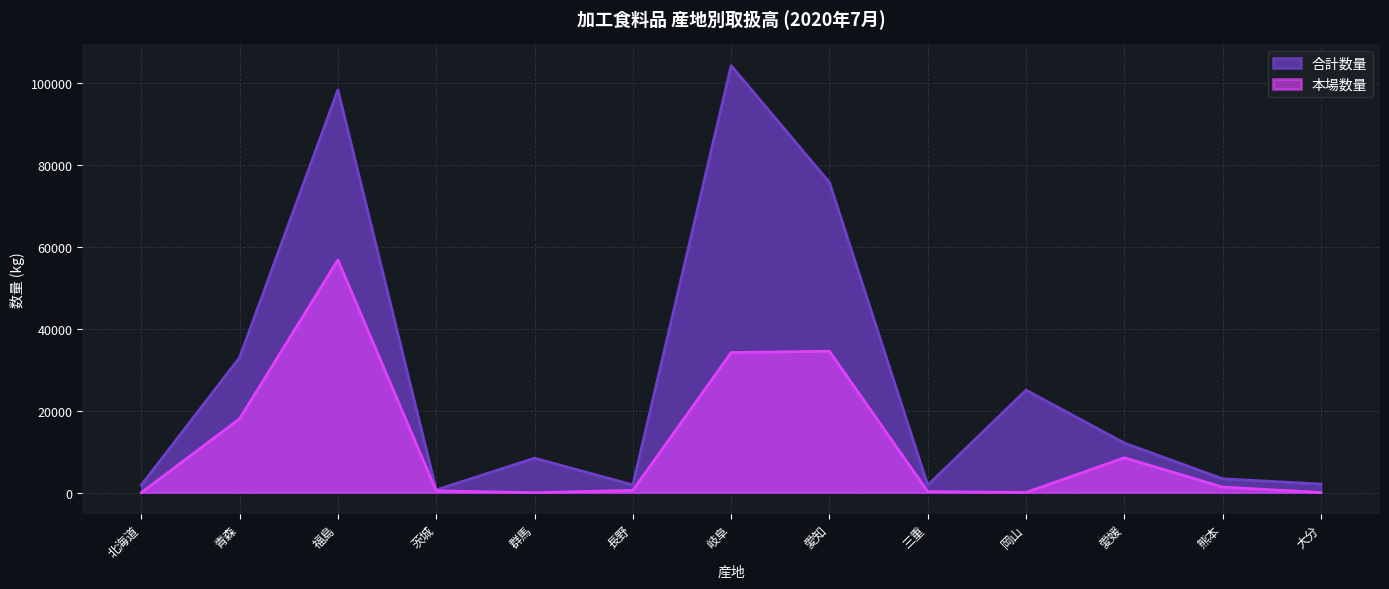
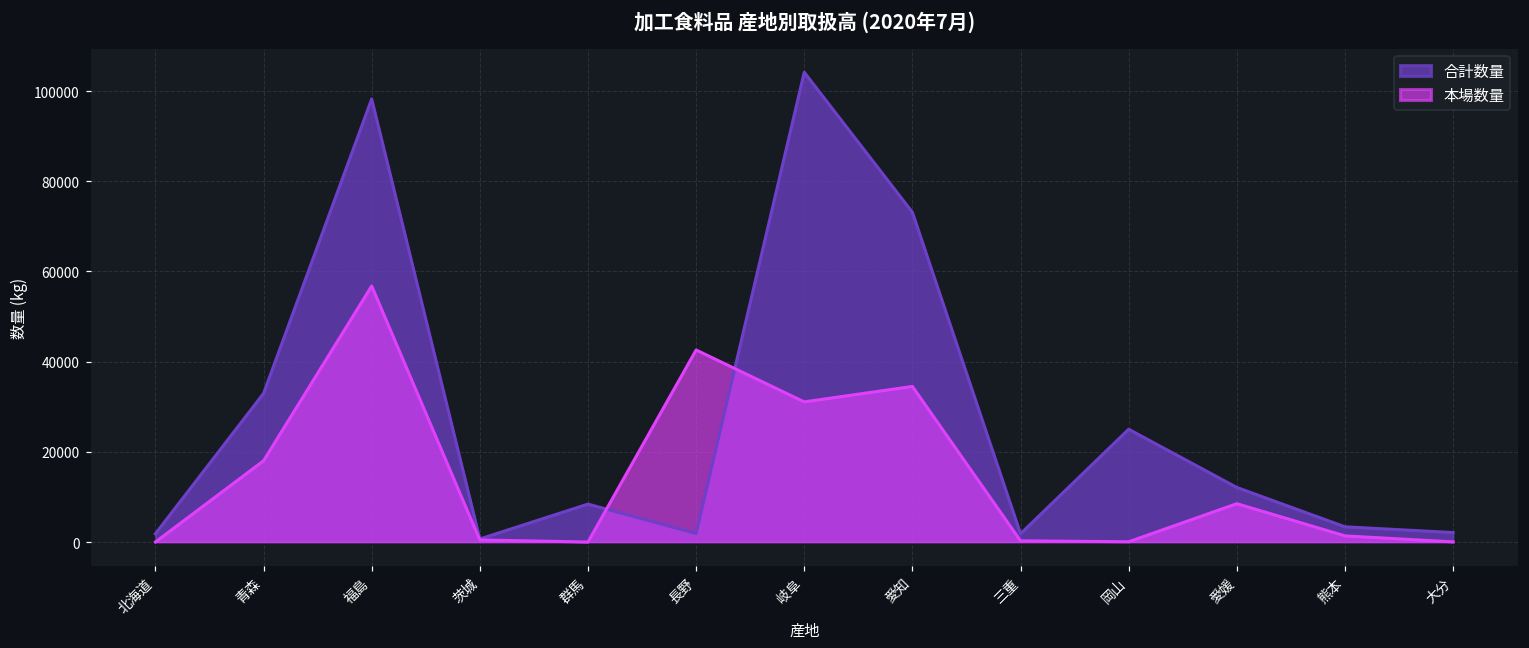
本場数量, 長野: 1000 -> 43000
本場数量, 岐阜: 34000 -> 31000
合計数量, 愛知: 76000 -> 73000
